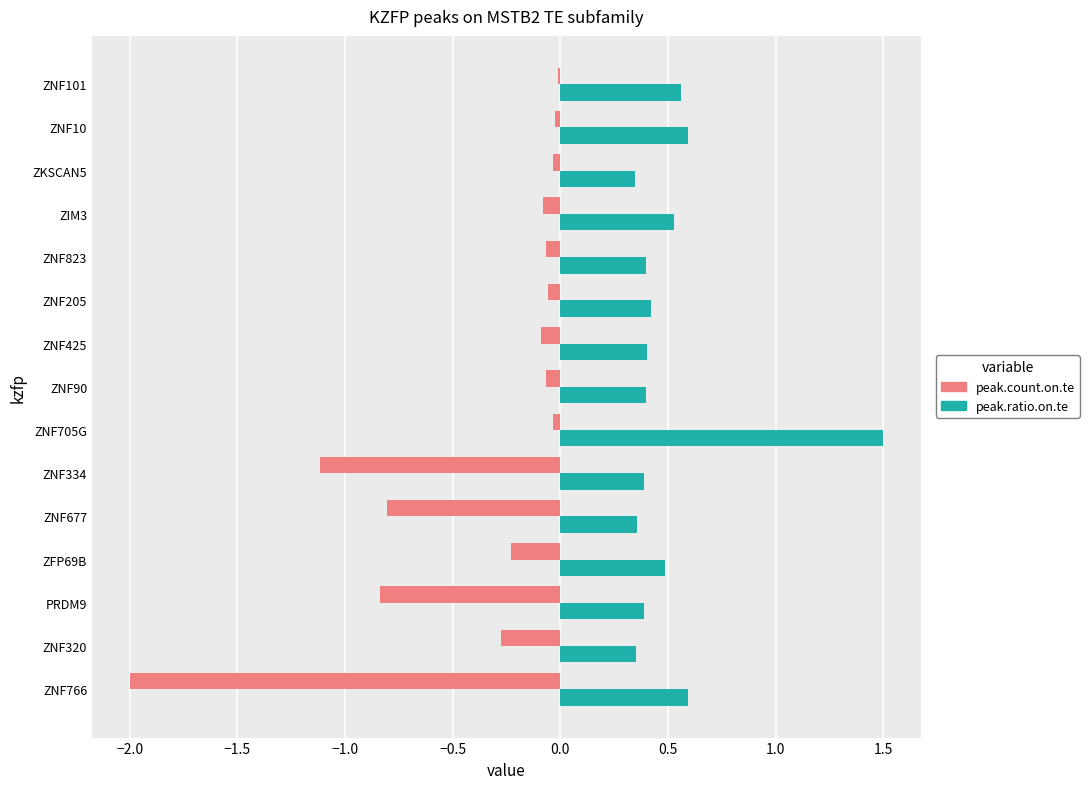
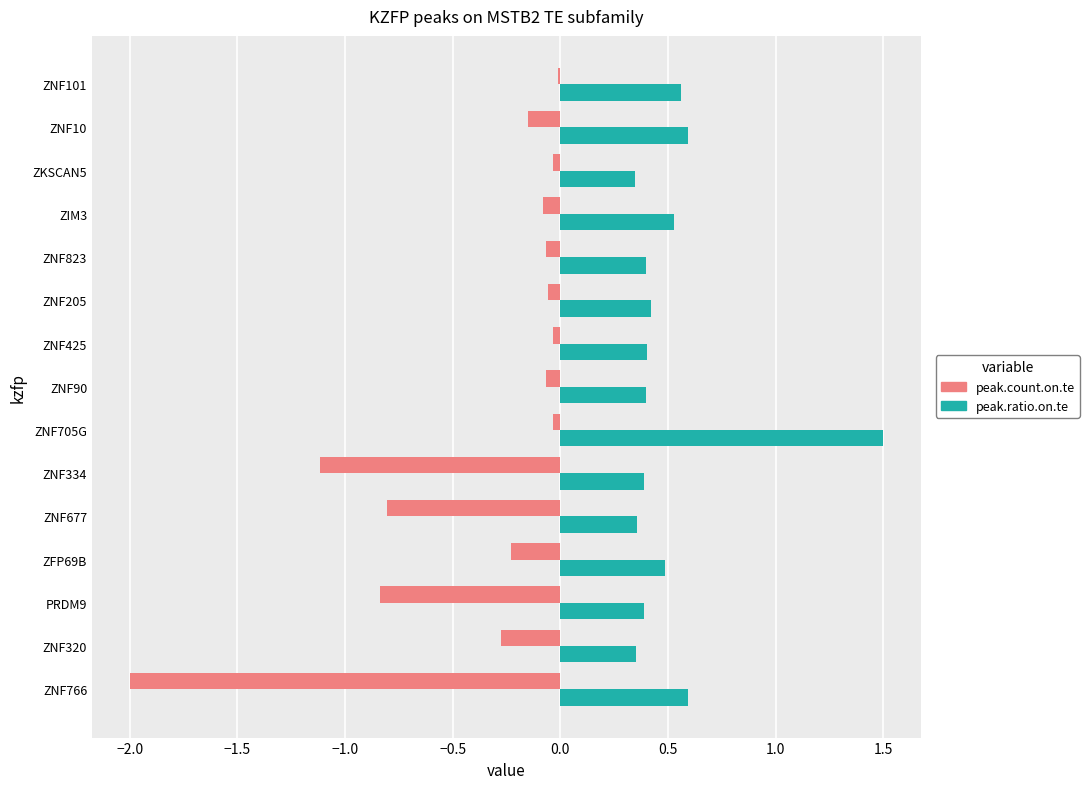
peak.count.on.te, ZNF10: -0.02 -> -0.15
peak.count.on.te, ZNF425: -0.09 -> -0.03
